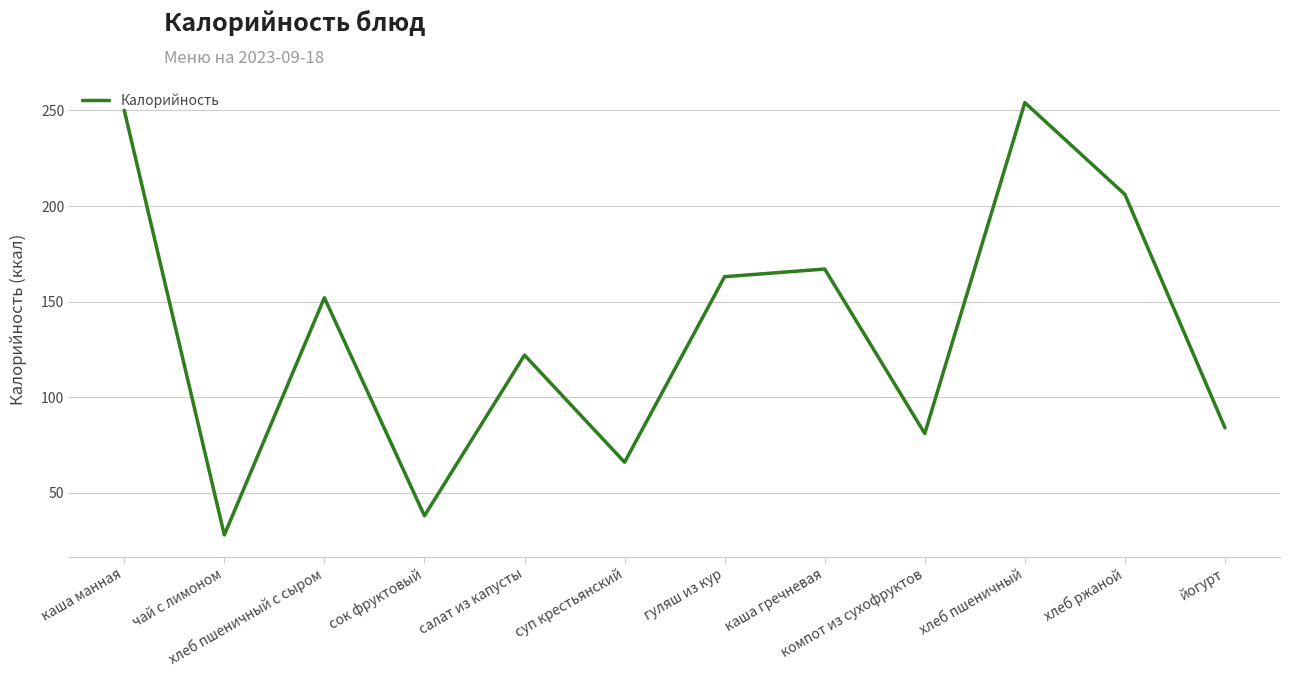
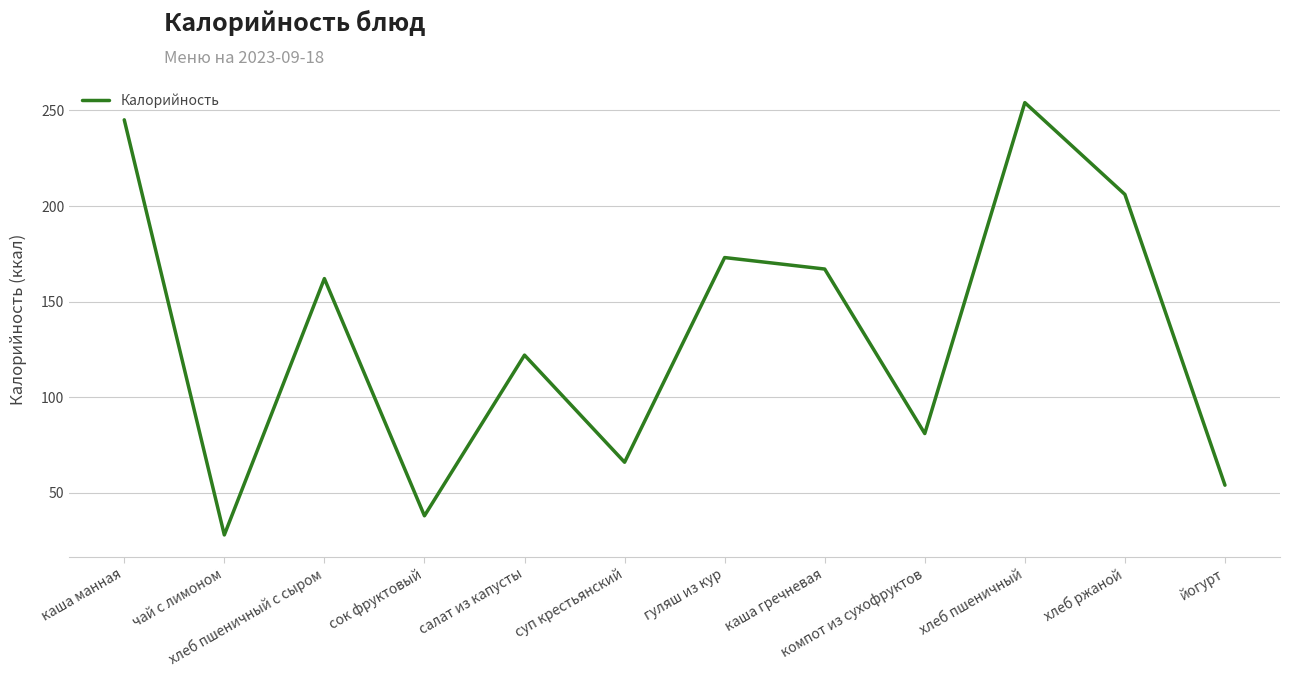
каша манная: 250 -> 245
хлеб пшеничный с сыром: 152 -> 162
гуляш из кур: 163 -> 173
йогурт: 84 -> 54
